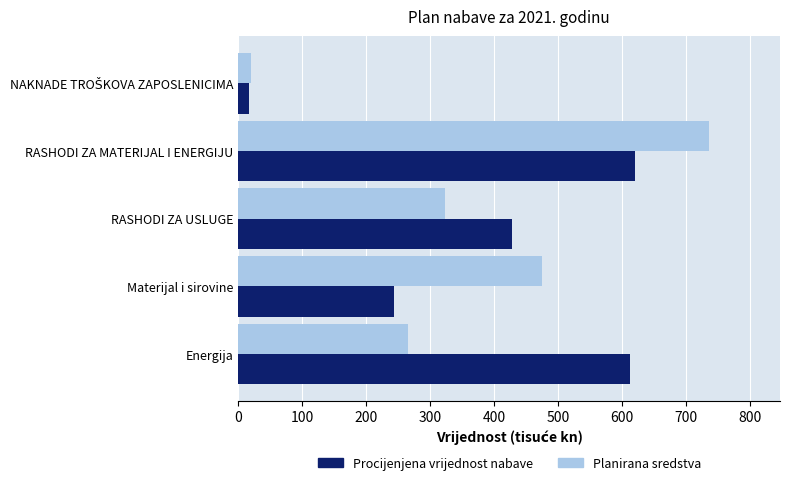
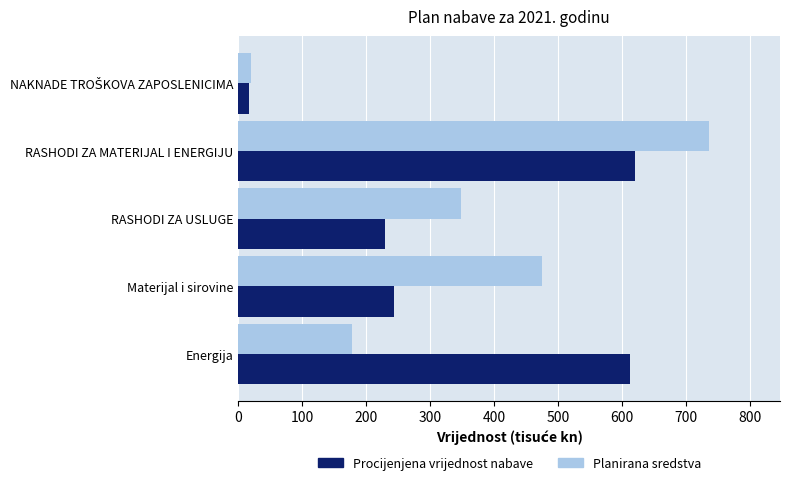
Planirana sredstva, RASHODI ZA USLUGE: 320 -> 350
Procijenjena vrijednost nabave, RASHODI ZA USLUGE: 430 -> 230
Planirana sredstva, Energija: 270 -> 180
